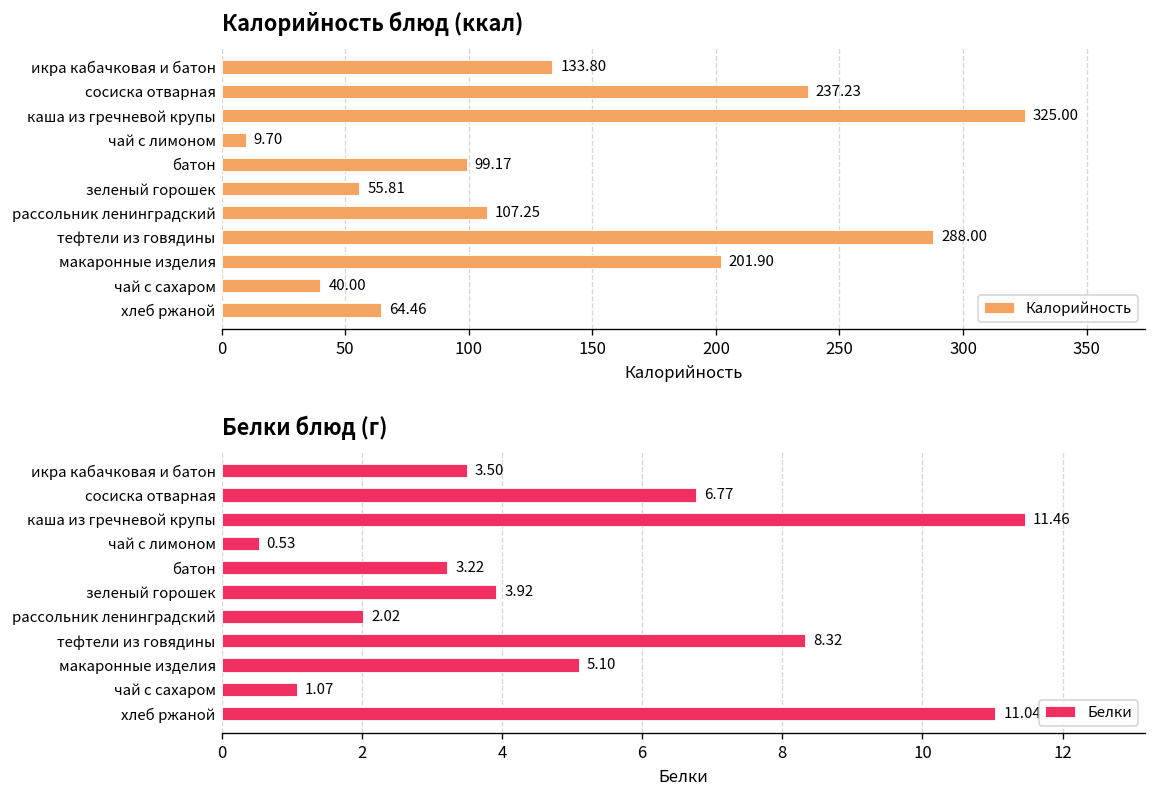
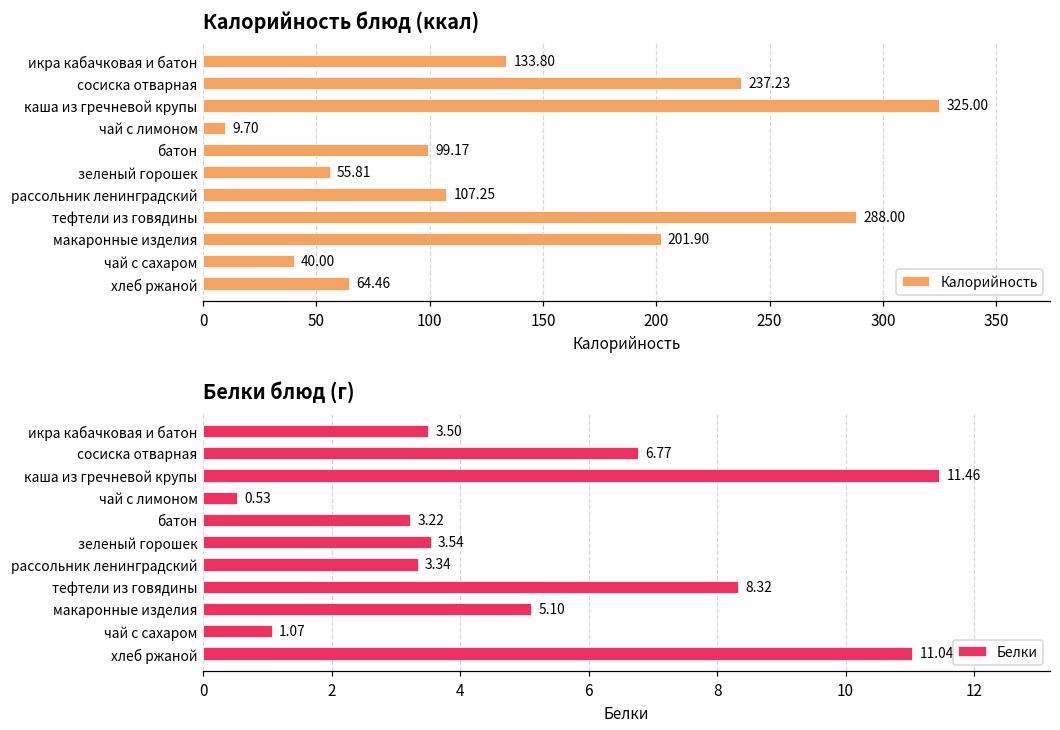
Белки блюд (г), зеленый горошек: 3.92 -> 3.54
Белки блюд (г), рассольник ленинградский: 2.02 -> 3.34
